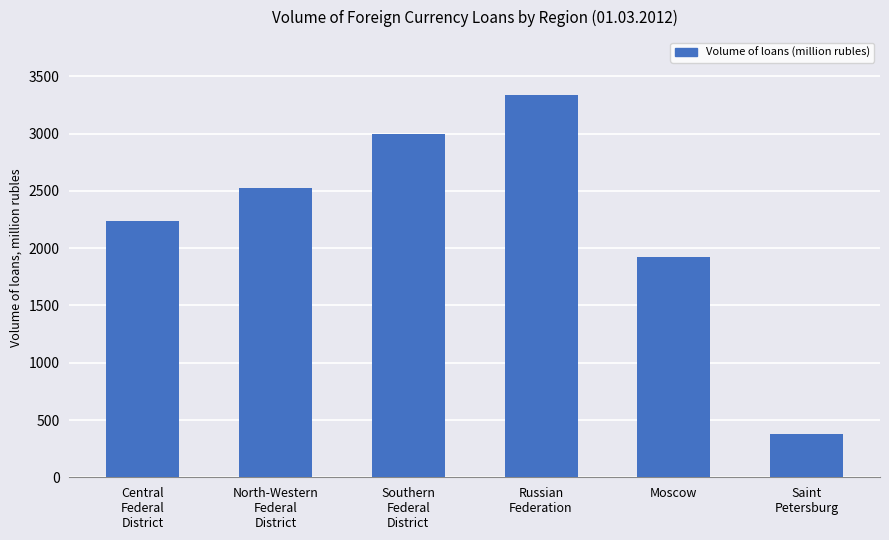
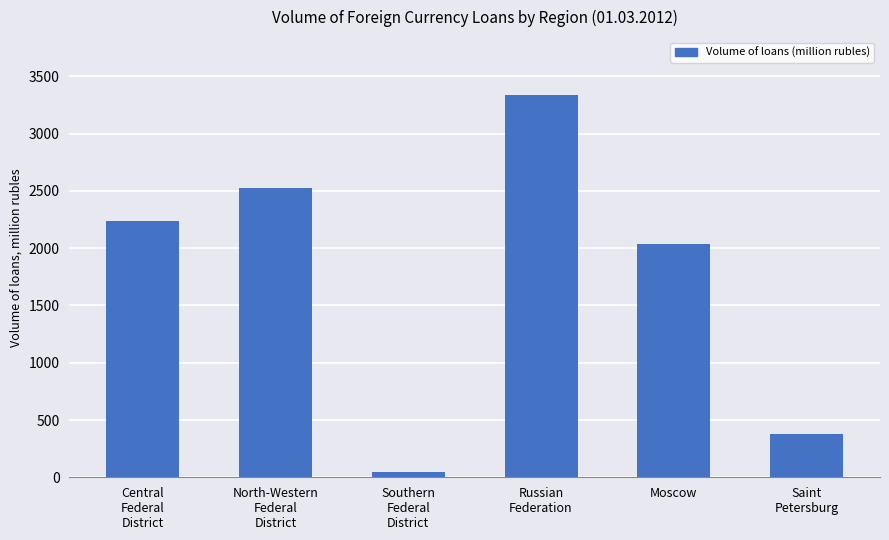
Southern Federal District: 2990 -> 50
Moscow: 1920 -> 2040
